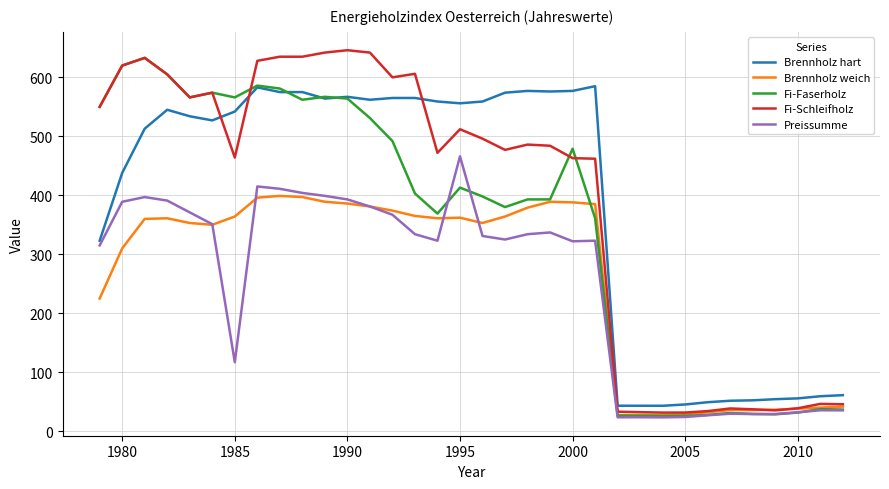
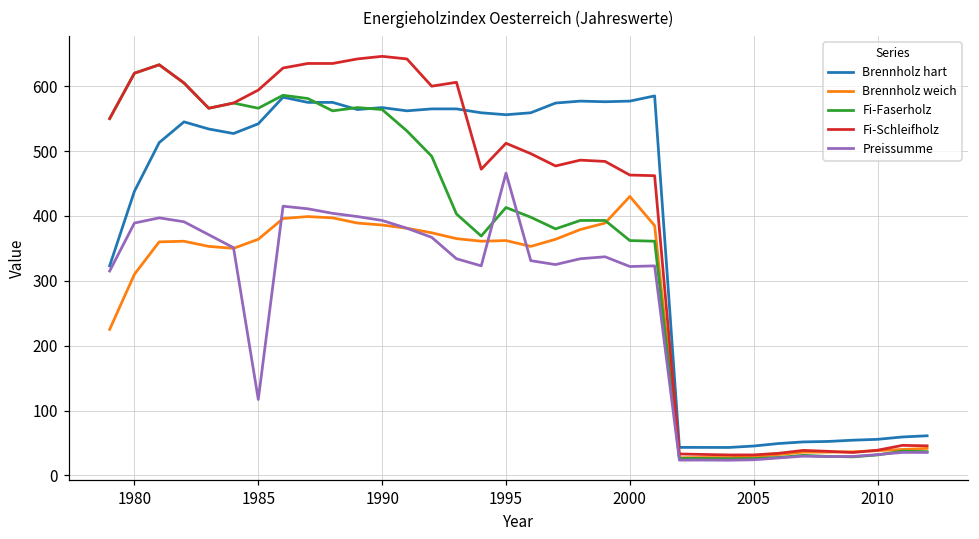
Fi-Schleifholz, 1985: 460 -> 590
Brennholz weich, 2000: 390 -> 430
Fi-Faserholz, 2000: 480 -> 360
